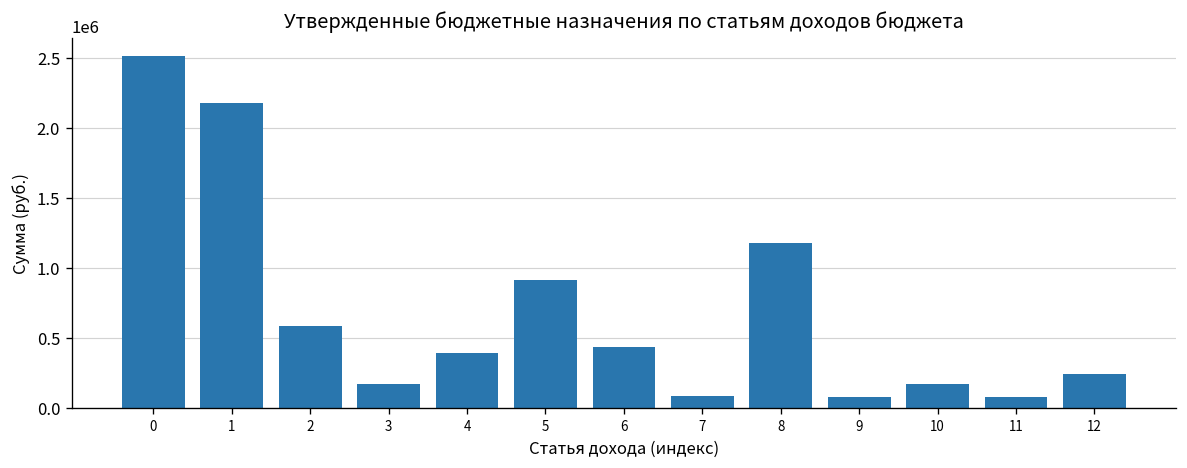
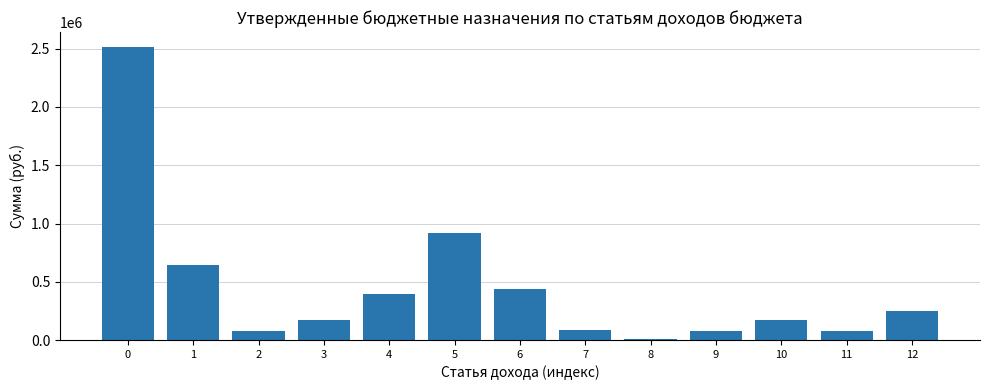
1: 2180000 -> 650000
2: 580000 -> 80000
8: 1180000 -> 10000
